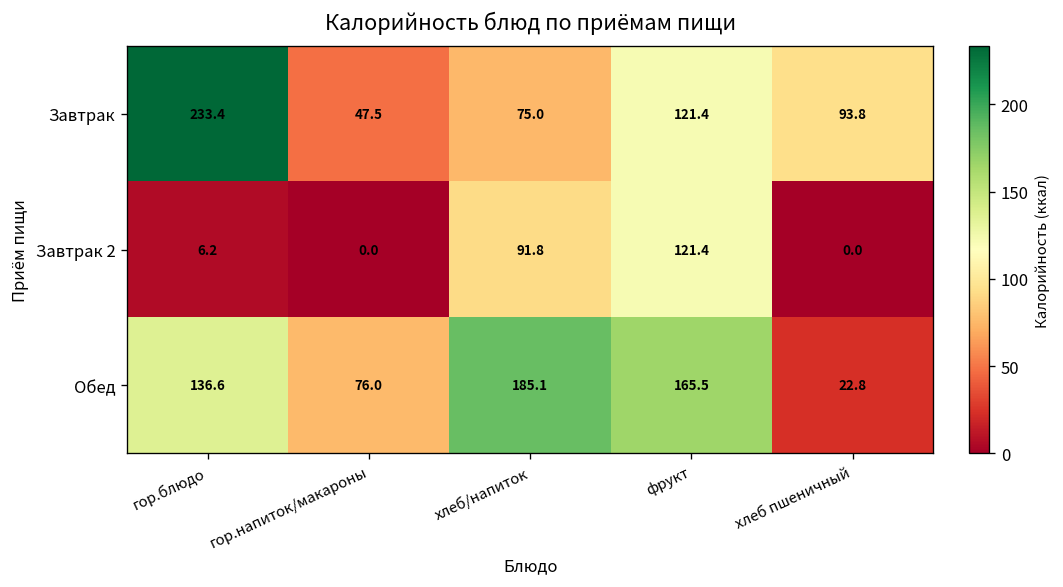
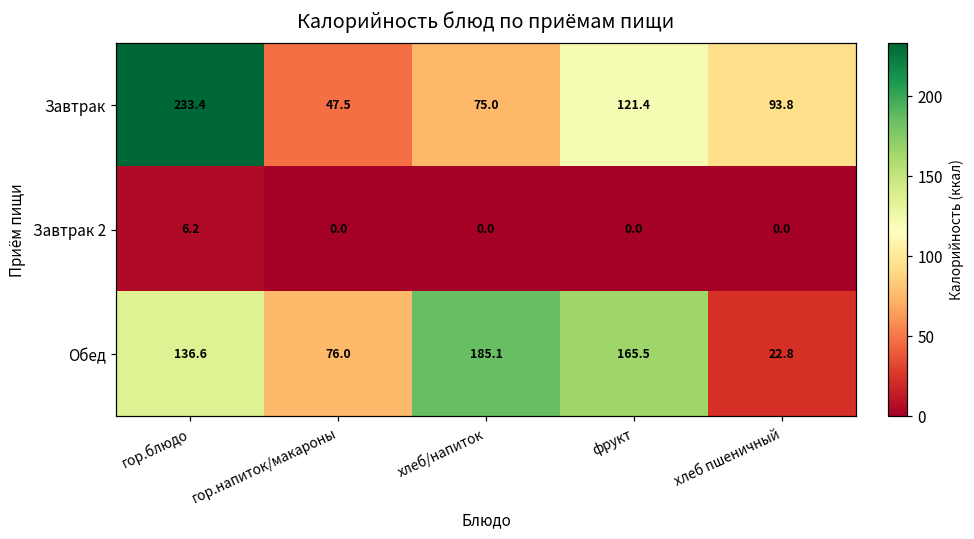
Завтрак 2, хлеб/напиток: 91.8 -> 0.0
Завтрак 2, фрукт: 121.4 -> 0.0
